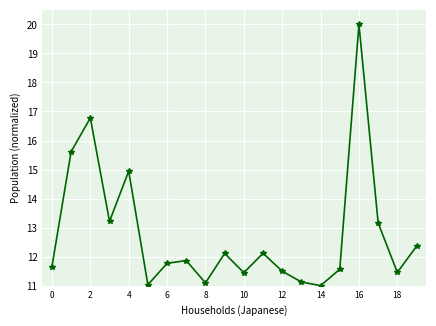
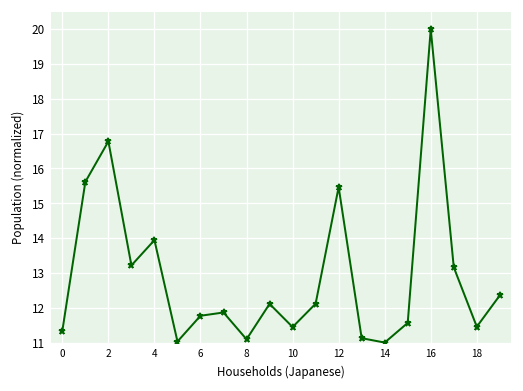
0: 11.7 -> 11.3
4: 14.9 -> 13.9
12: 11.5 -> 15.5
